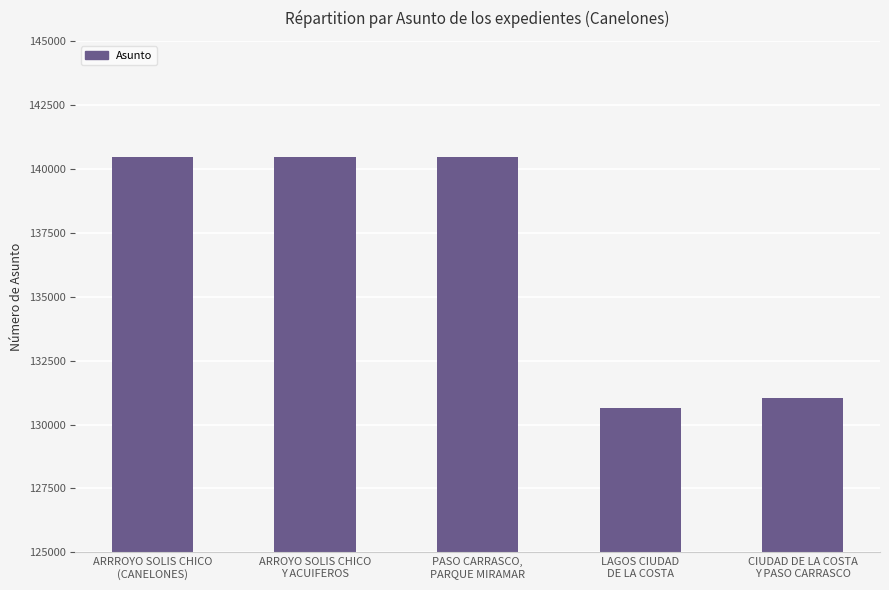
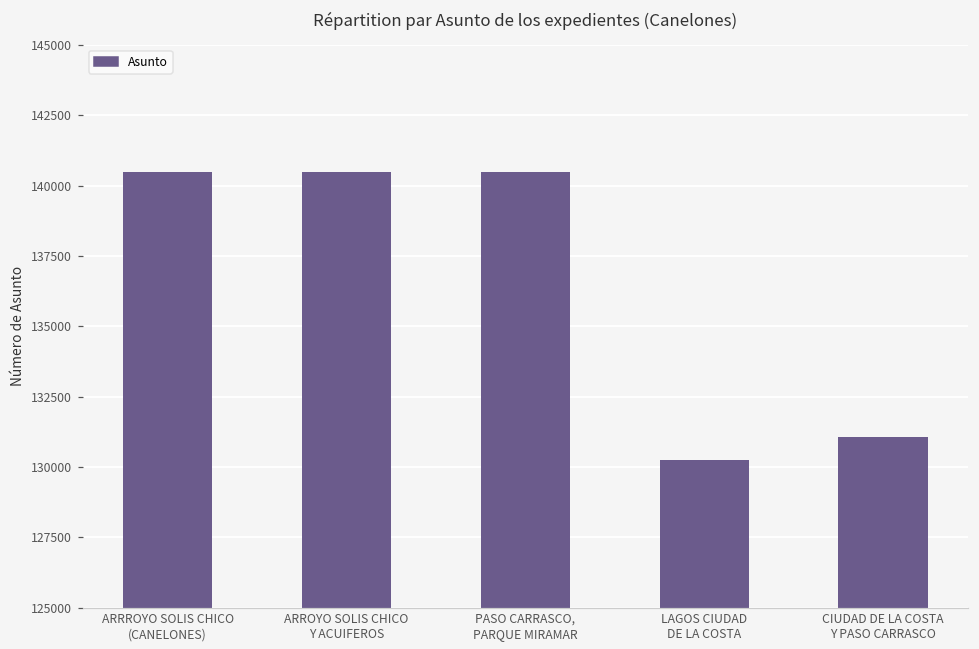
LAGOS CIUDAD DE LA COSTA: 130600 -> 130300
